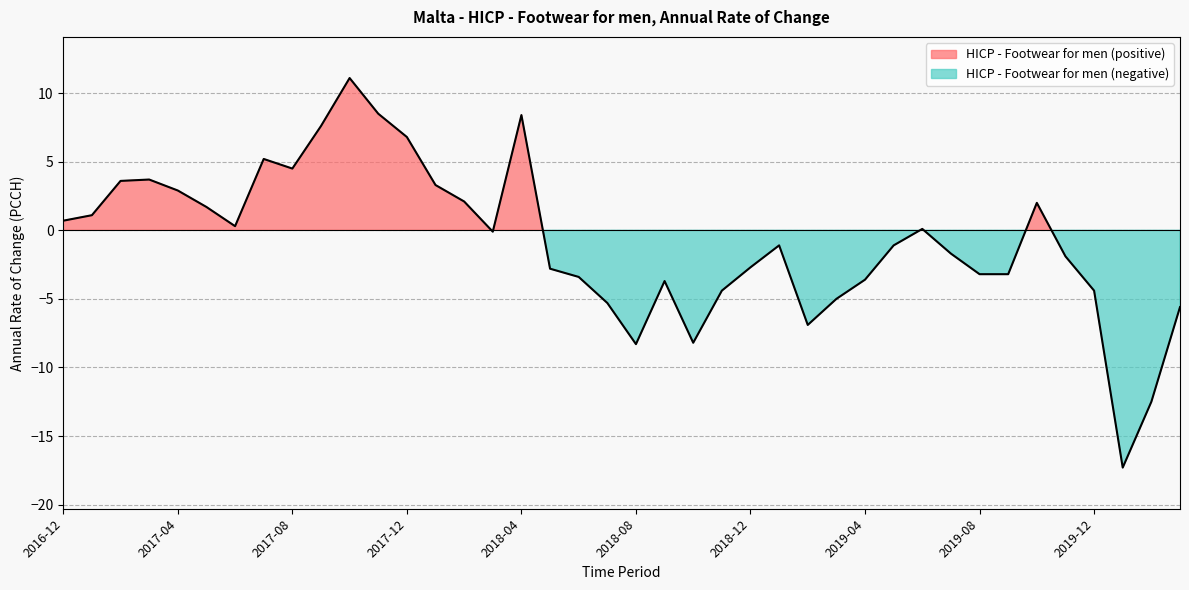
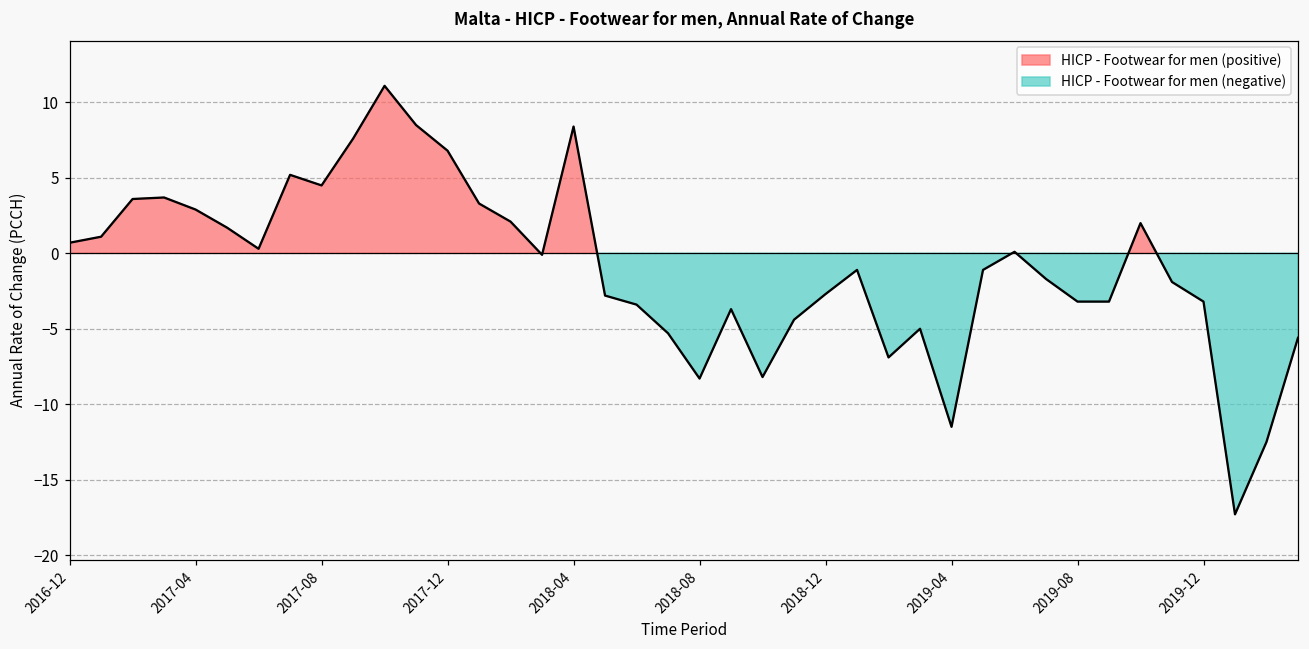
2019-04: -3.6 -> -11.5
2019-12: -4.4 -> -3.2
